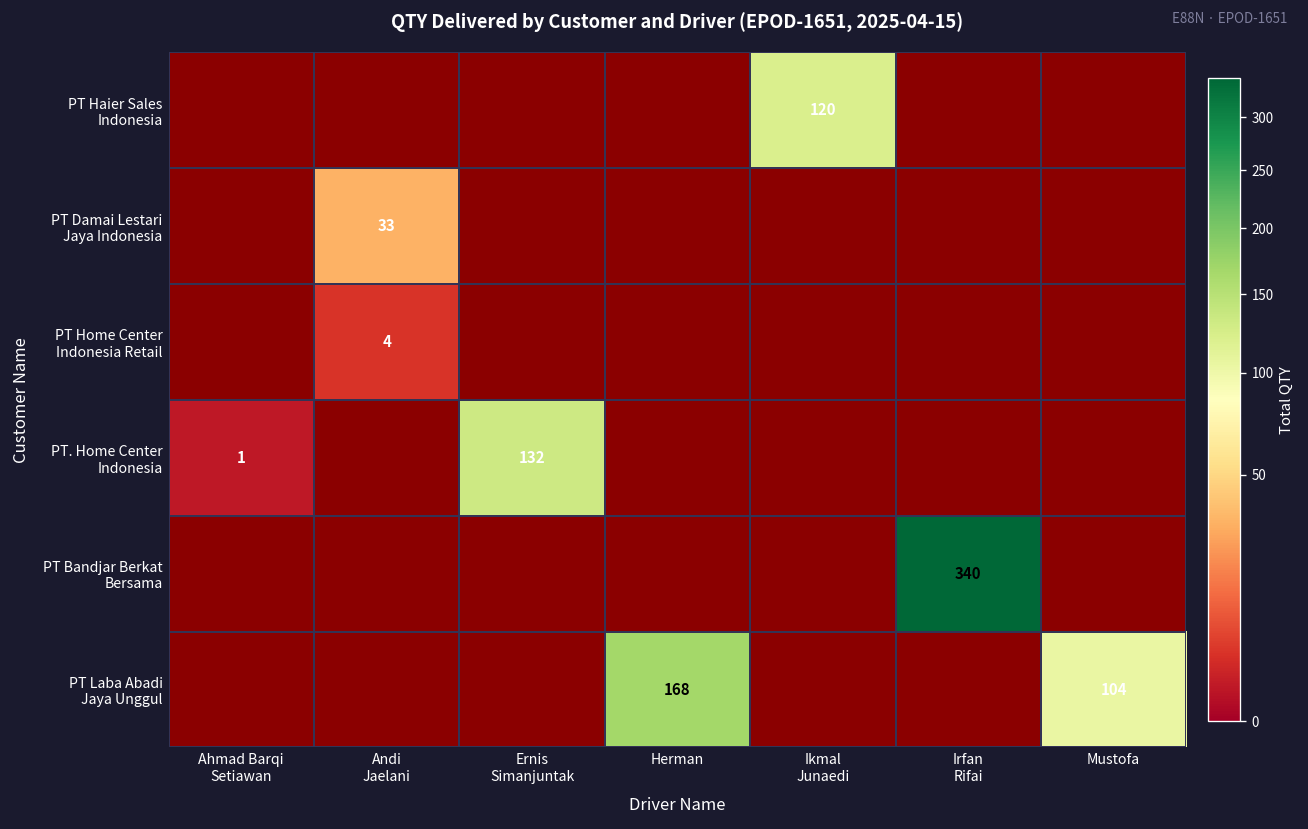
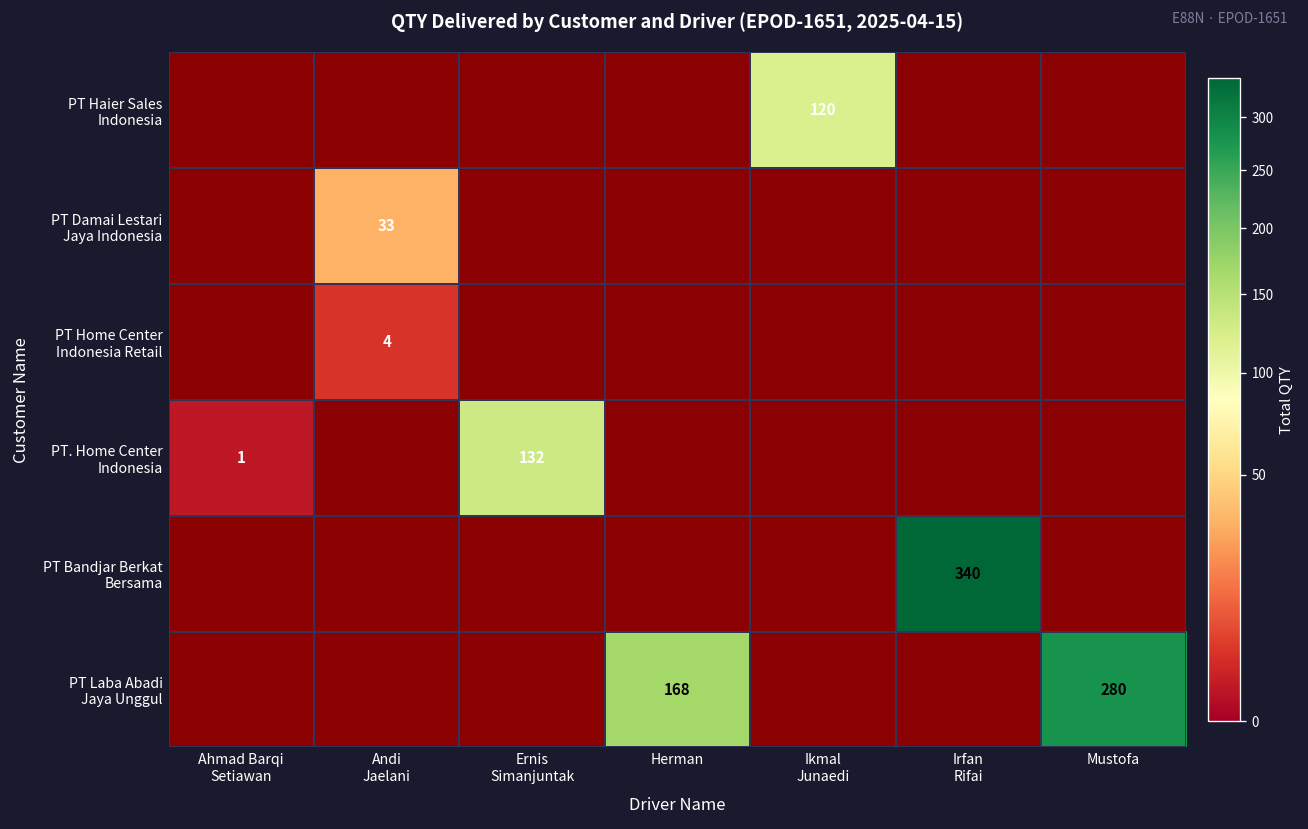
PT Laba Abadi Jaya Unggul, Mustofa: 104 -> 280
